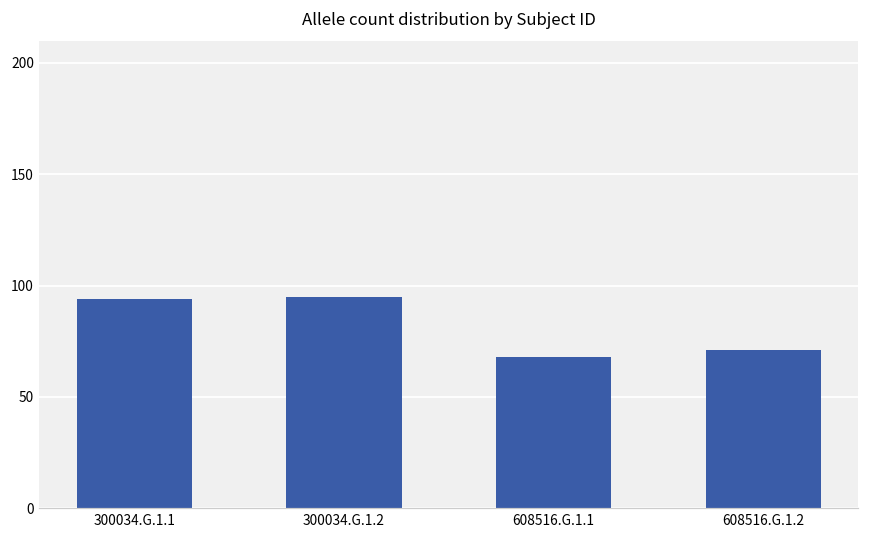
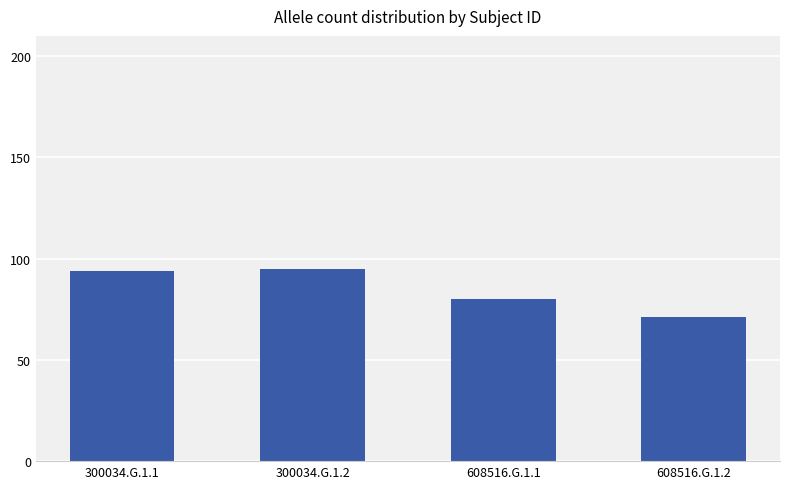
608516.G.1.1: 68 -> 80
